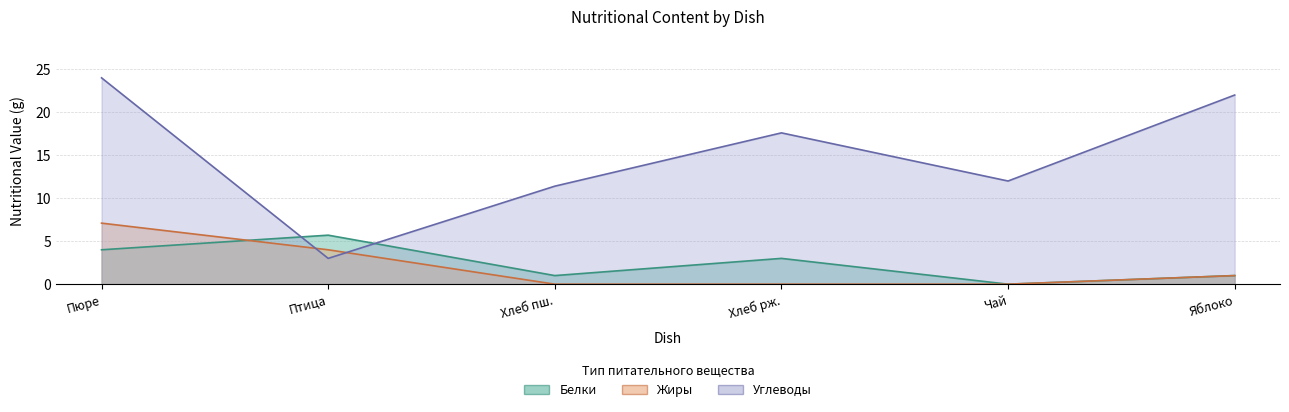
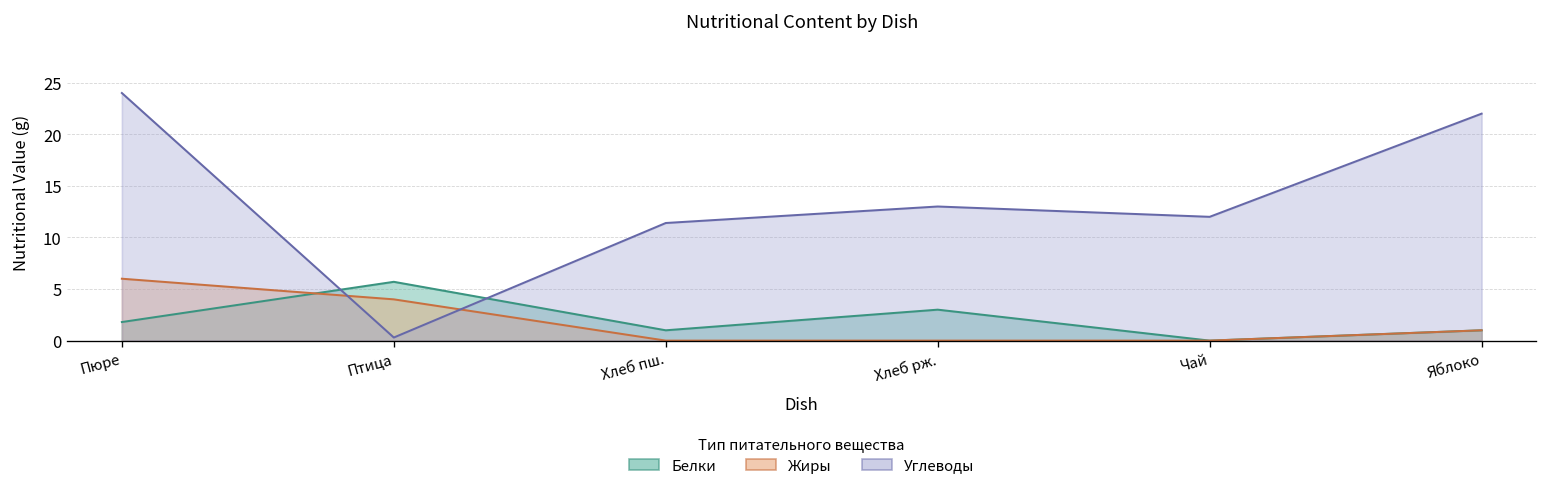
Белки, Пюре: 4 -> 2
Жиры, Пюре: 7 -> 6
Углеводы, Птица: 3 -> 0
Углеводы, Хлеб рж.: 18 -> 13
